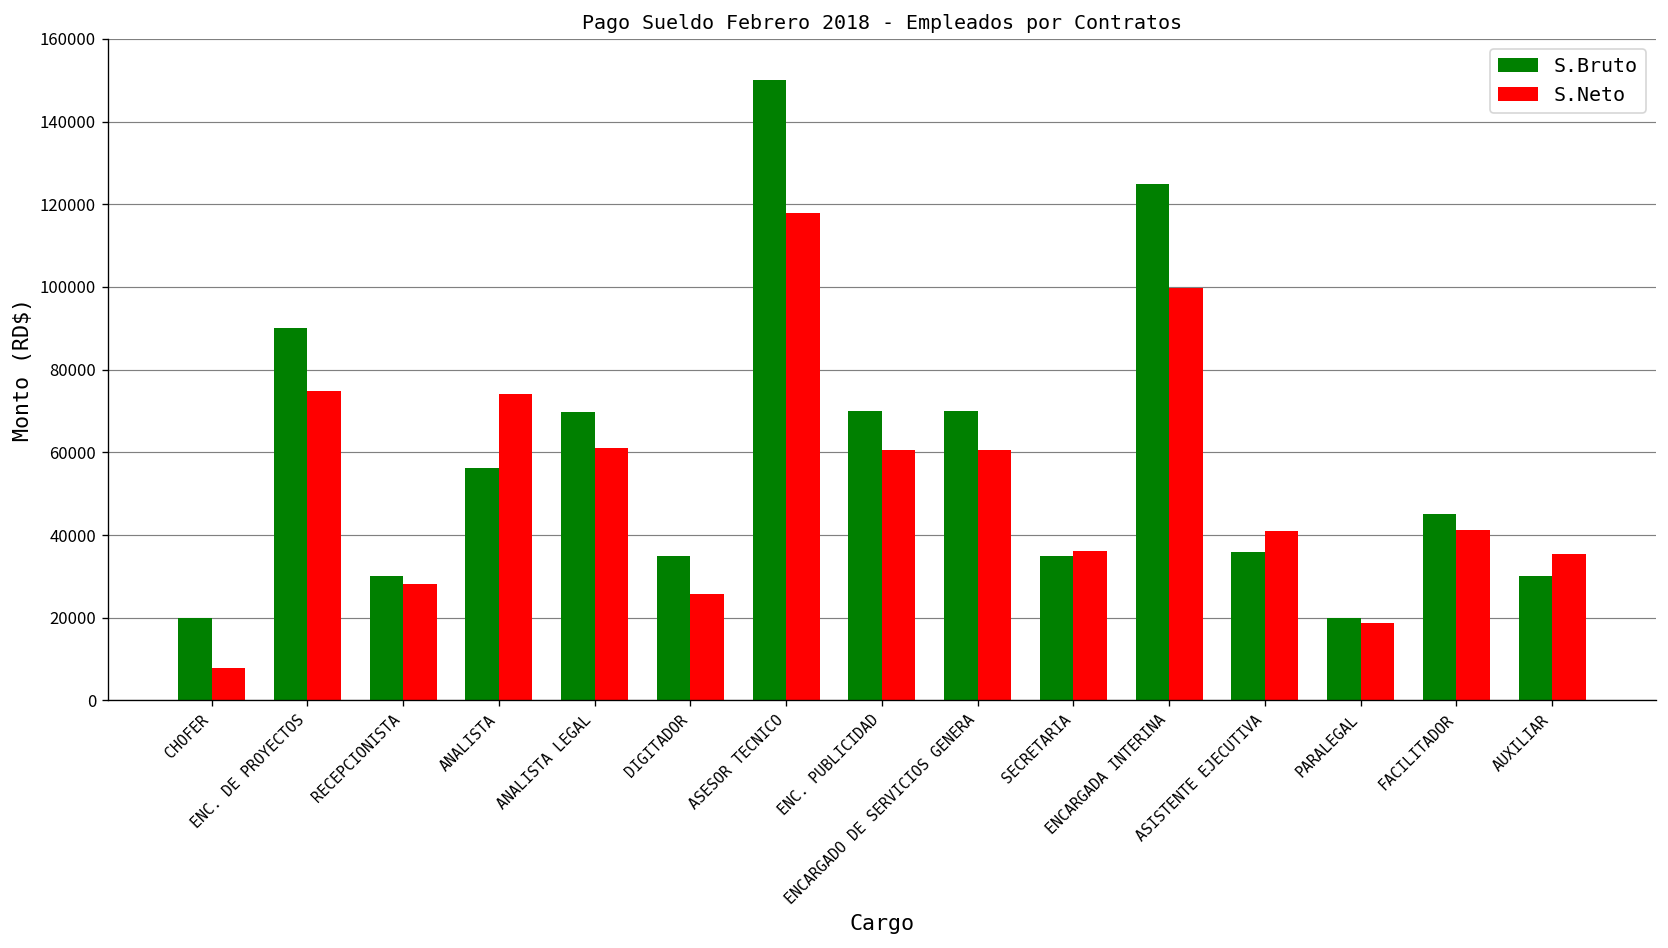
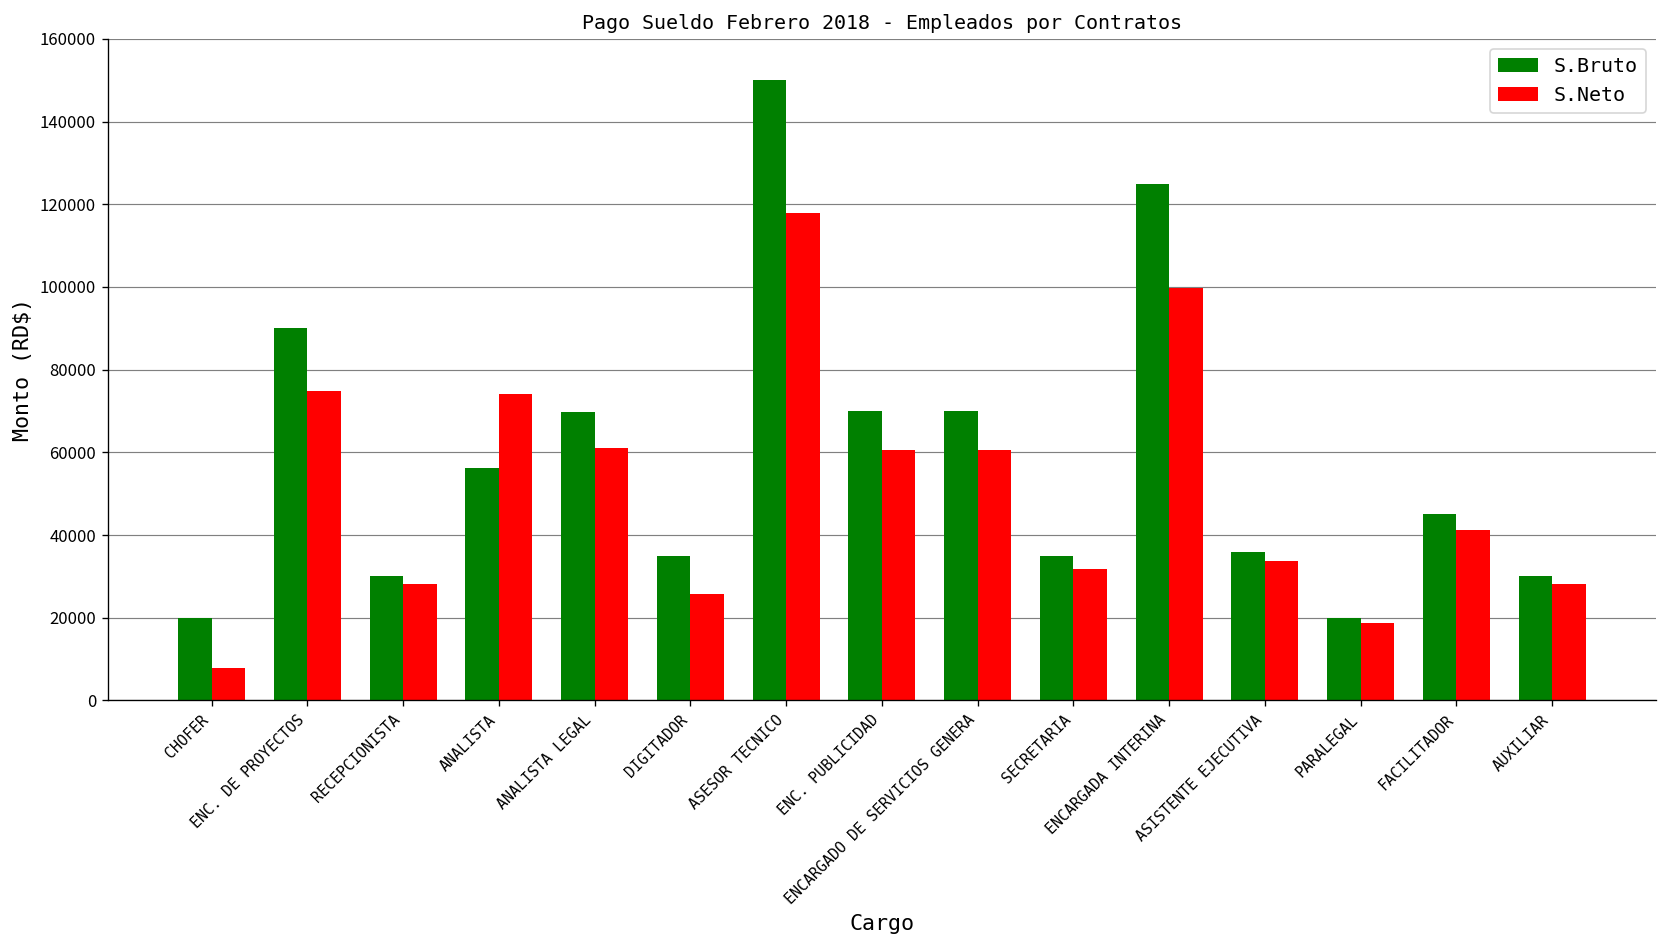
S.Neto, SECRETARIA: 36000 -> 32000
S.Neto, ASISTENTE EJECUTIVA: 41000 -> 34000
S.Neto, AUXILIAR: 36000 -> 28000
